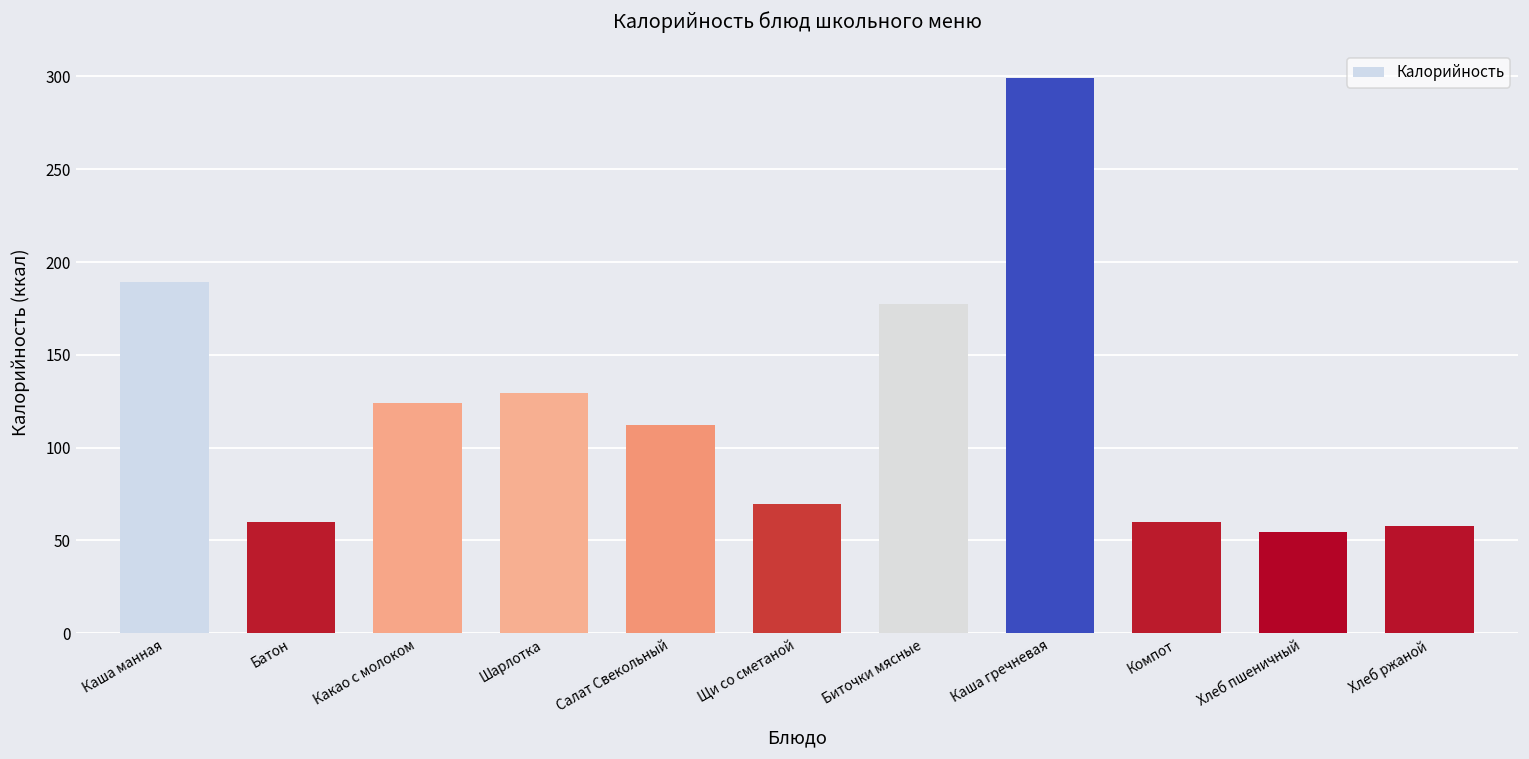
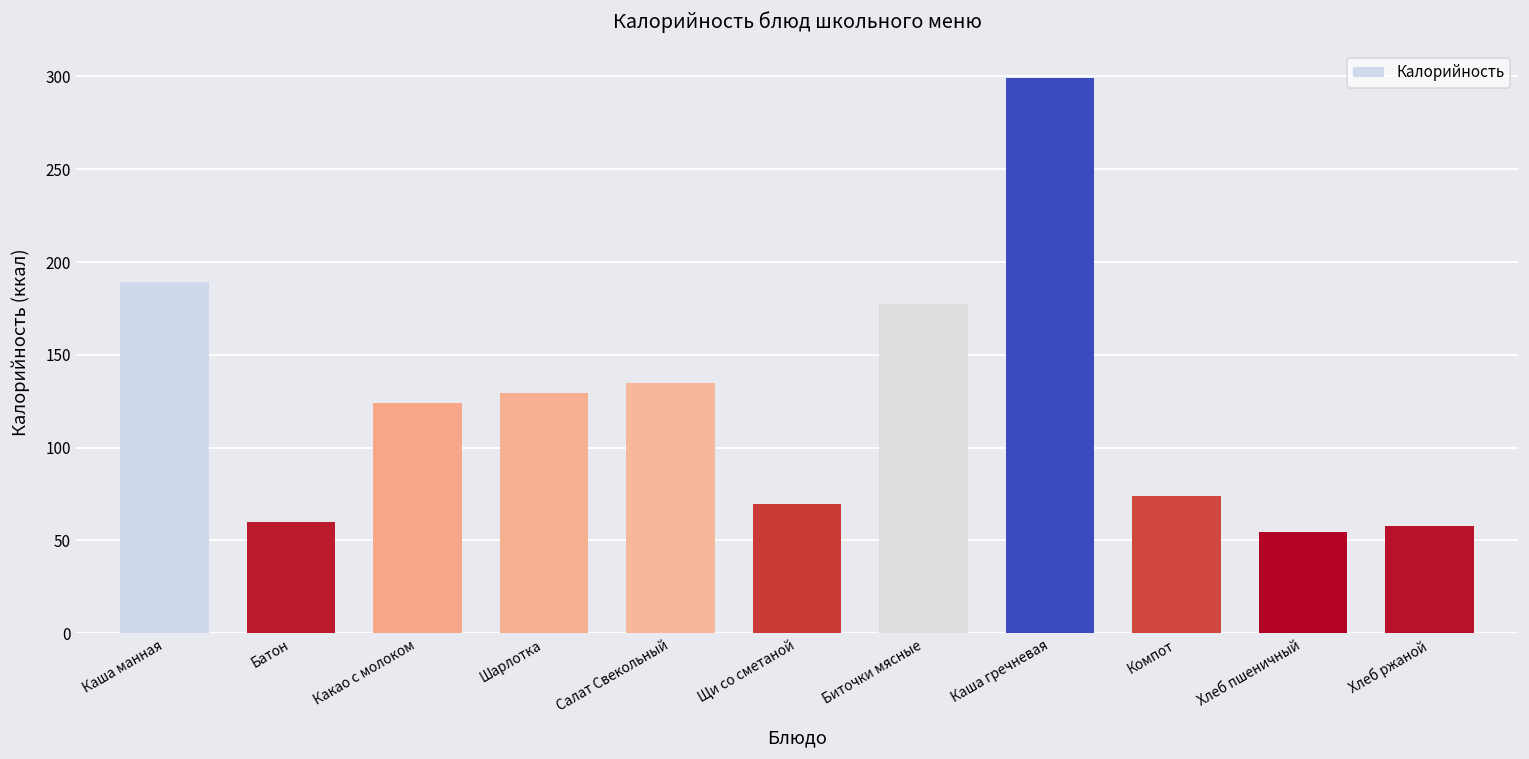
Салат Свекольный: 112 -> 135
Компот: 60 -> 74
